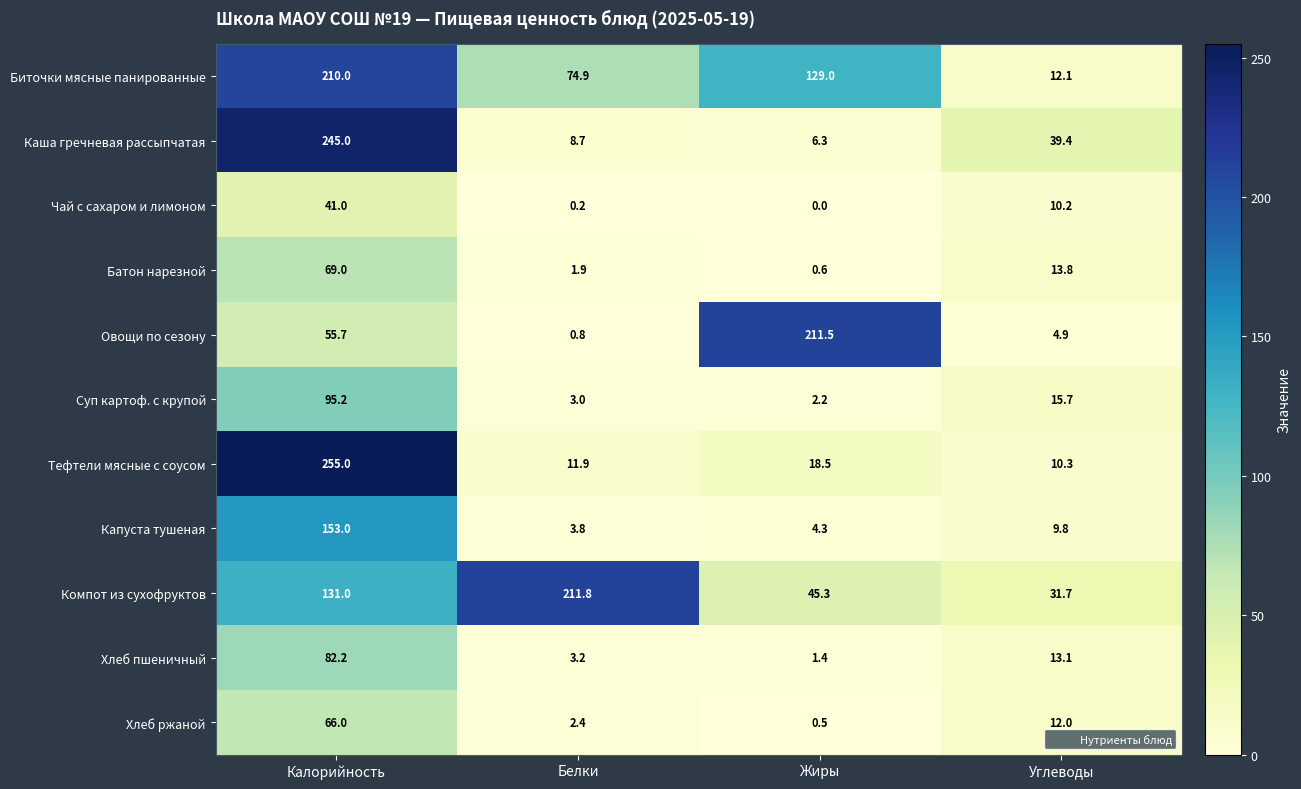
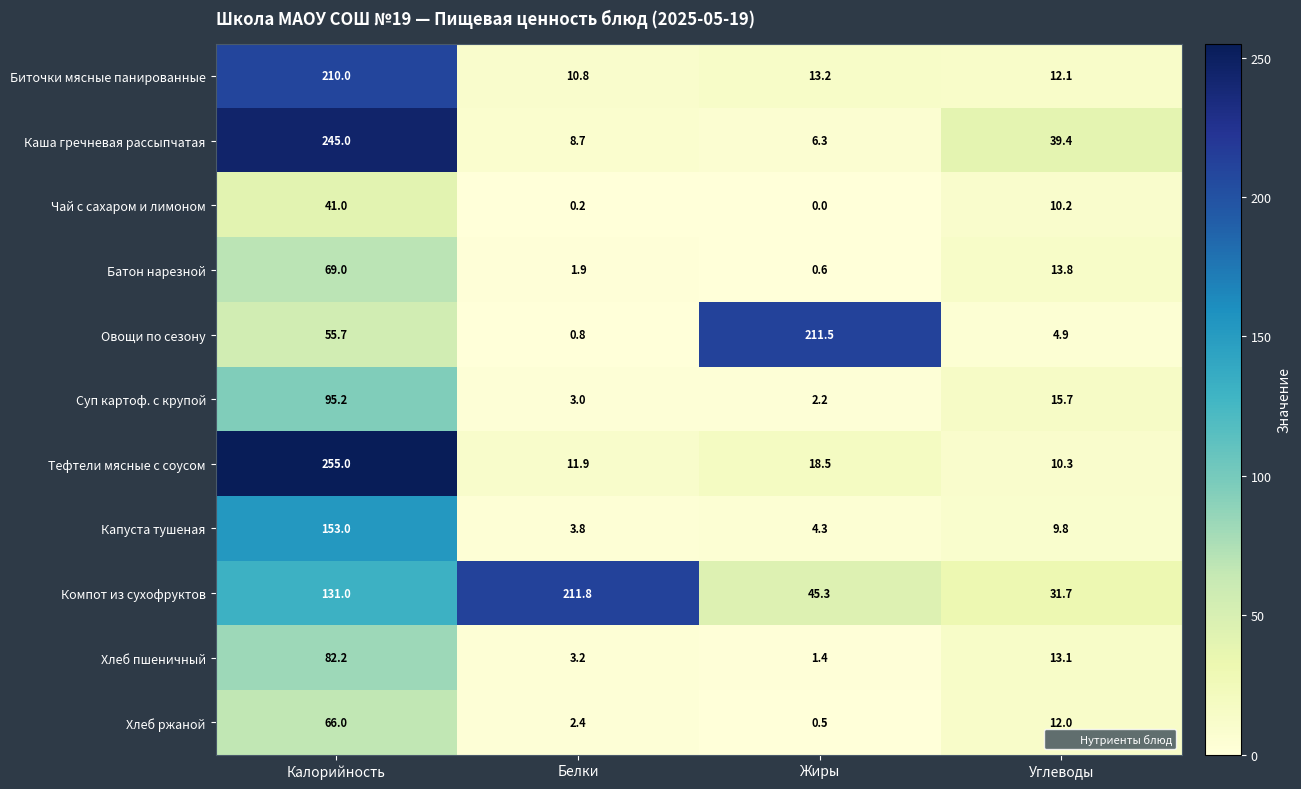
Биточки мясные панированные, Белки: 74.9 -> 10.8
Биточки мясные панированные, Жиры: 129.0 -> 13.2
